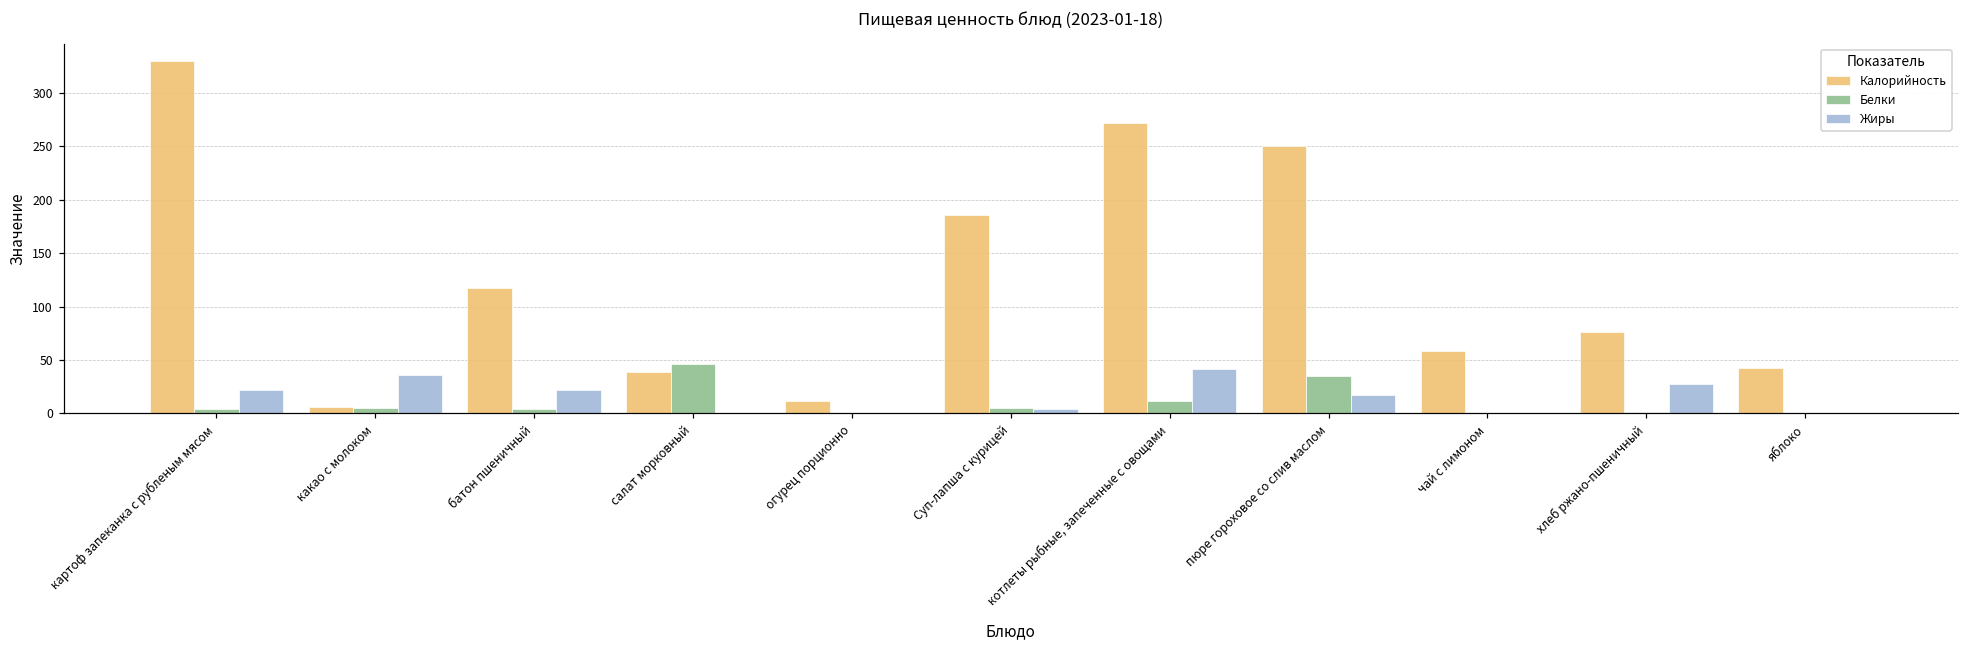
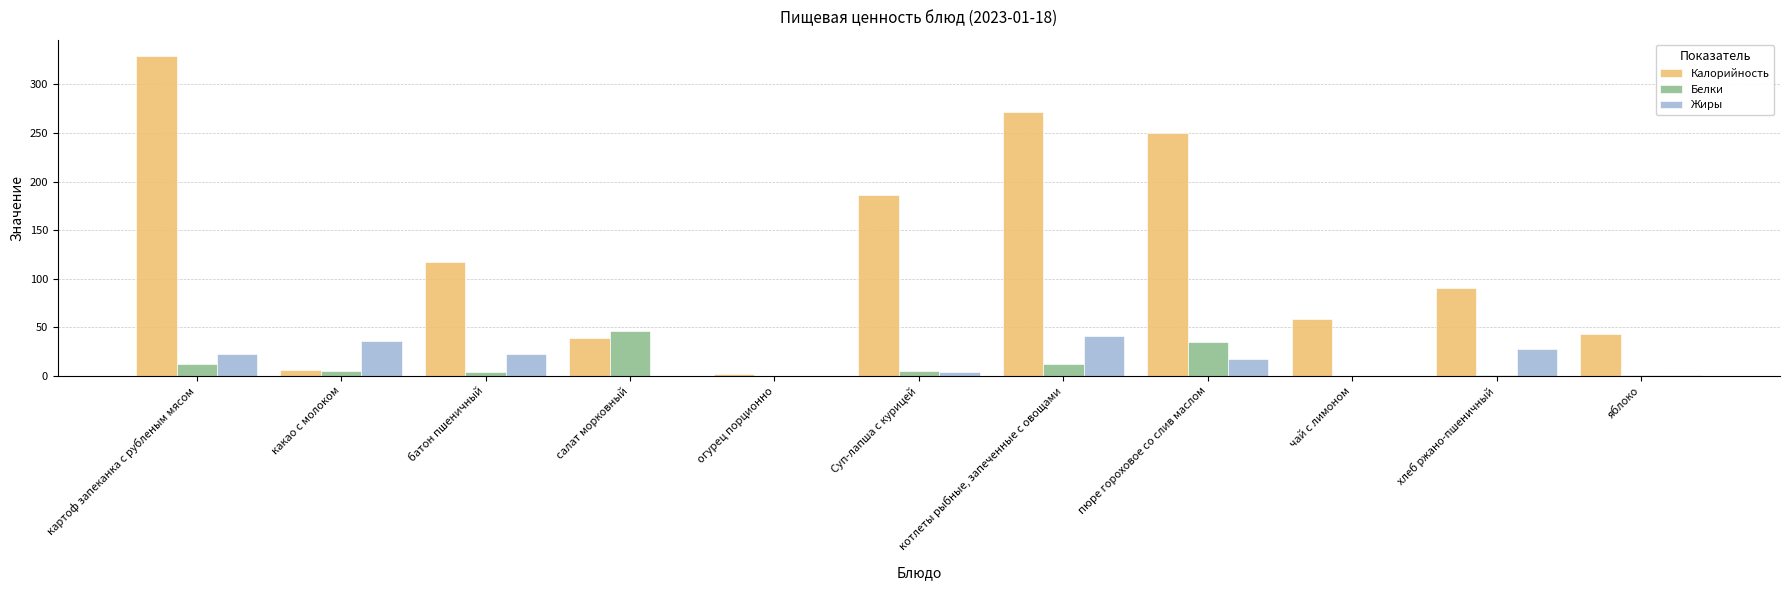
Белки, картоф запеканка с рубленым мясом: 0 -> 10
Калорийность, огурец порционно: 10 -> 0
Калорийность, хлеб ржано-пшеничный: 80 -> 90
